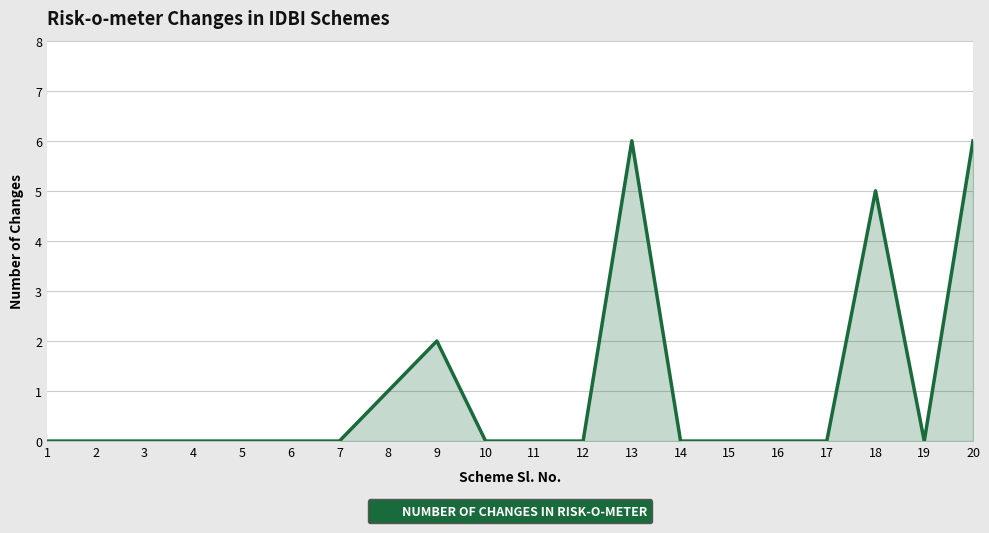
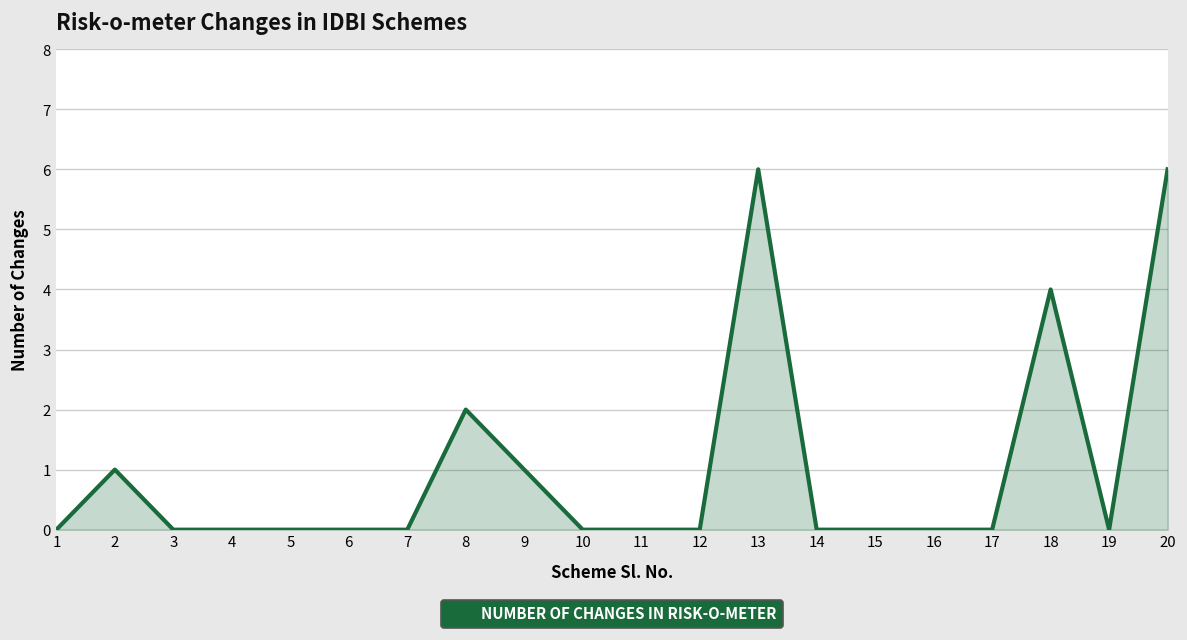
2: 0 -> 1
8: 1 -> 2
9: 2 -> 1
18: 5 -> 4
